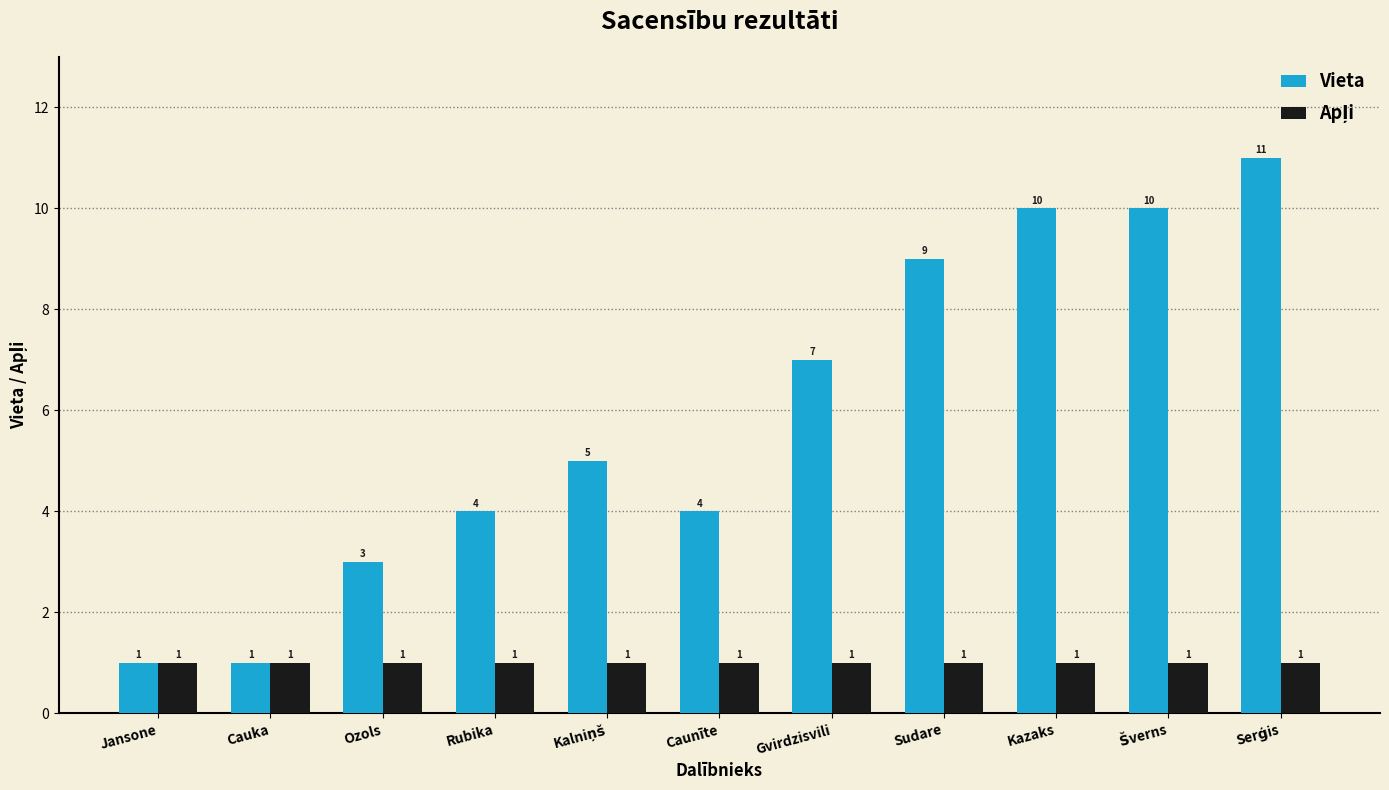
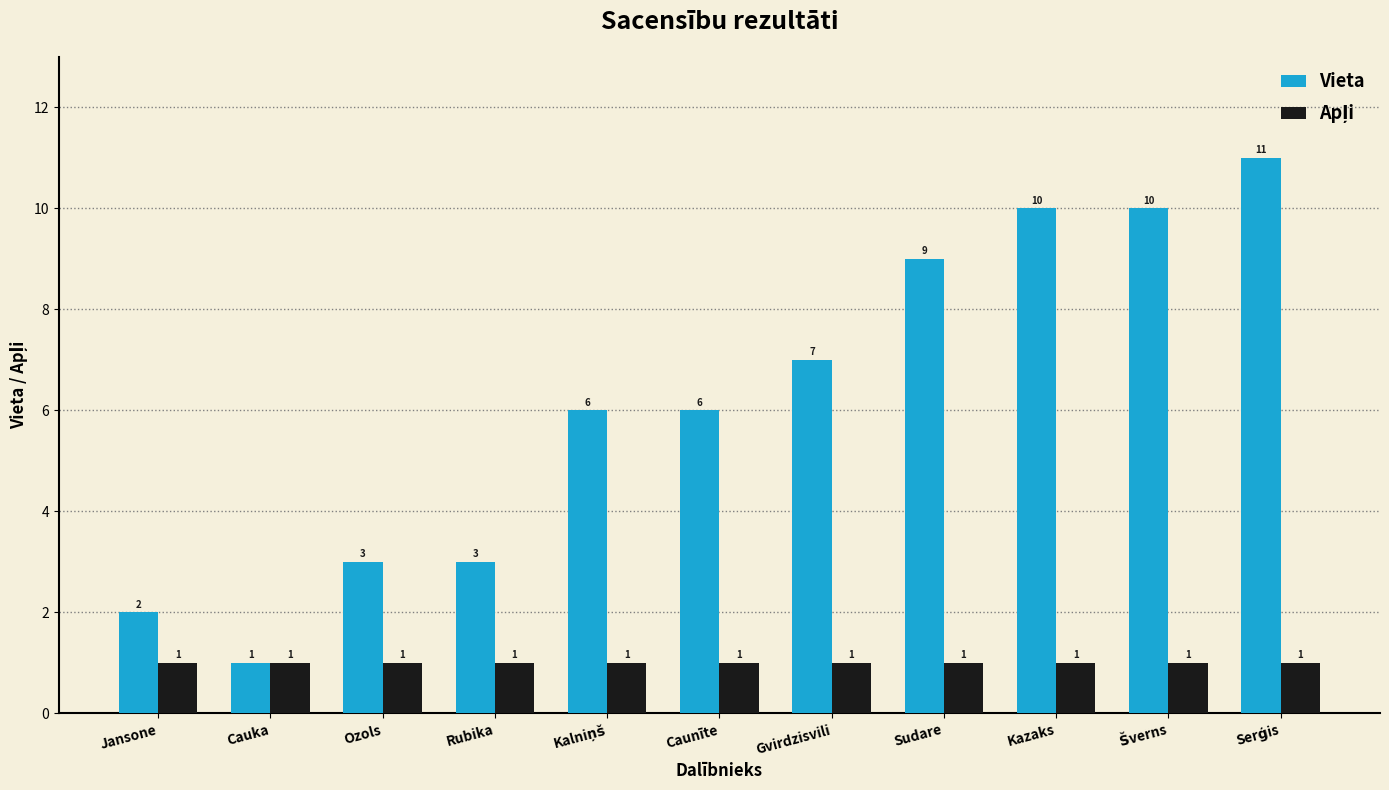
Vieta, Jansone: 1 -> 2
Vieta, Rubika: 4 -> 3
Vieta, Kalniņš: 5 -> 6
Vieta, Caunīte: 4 -> 6
